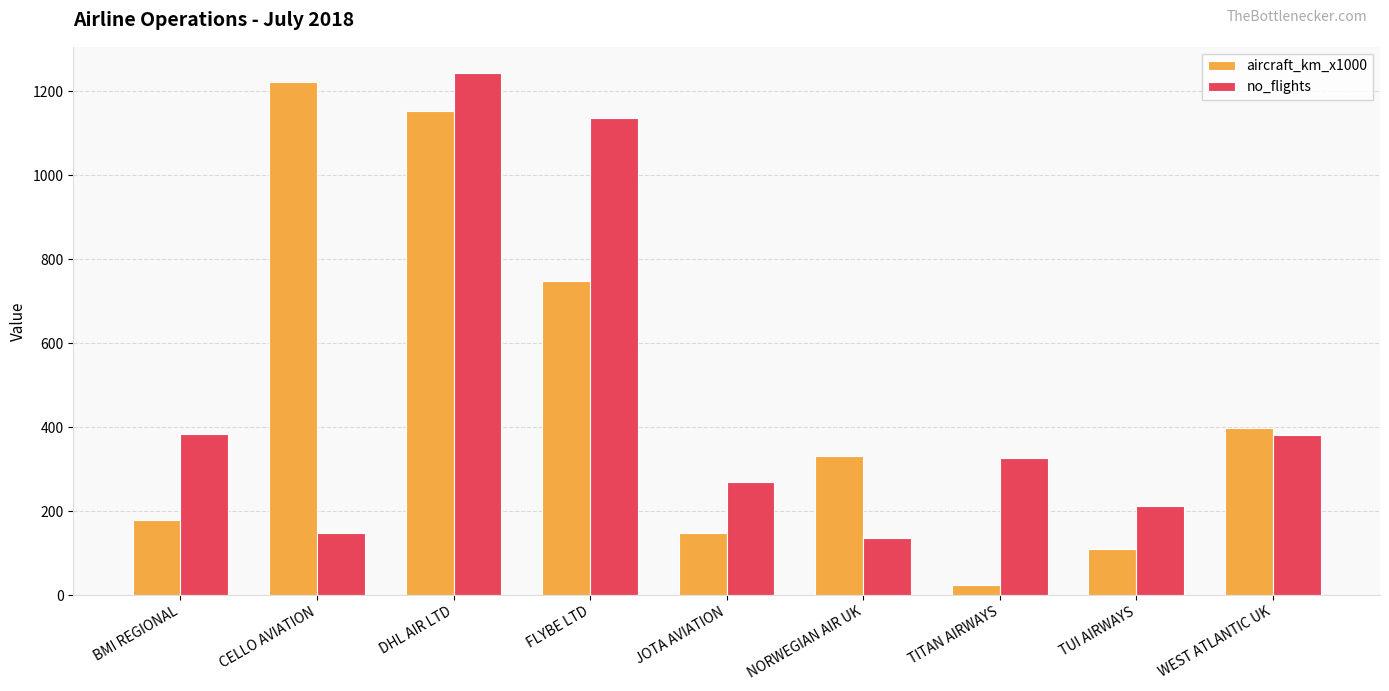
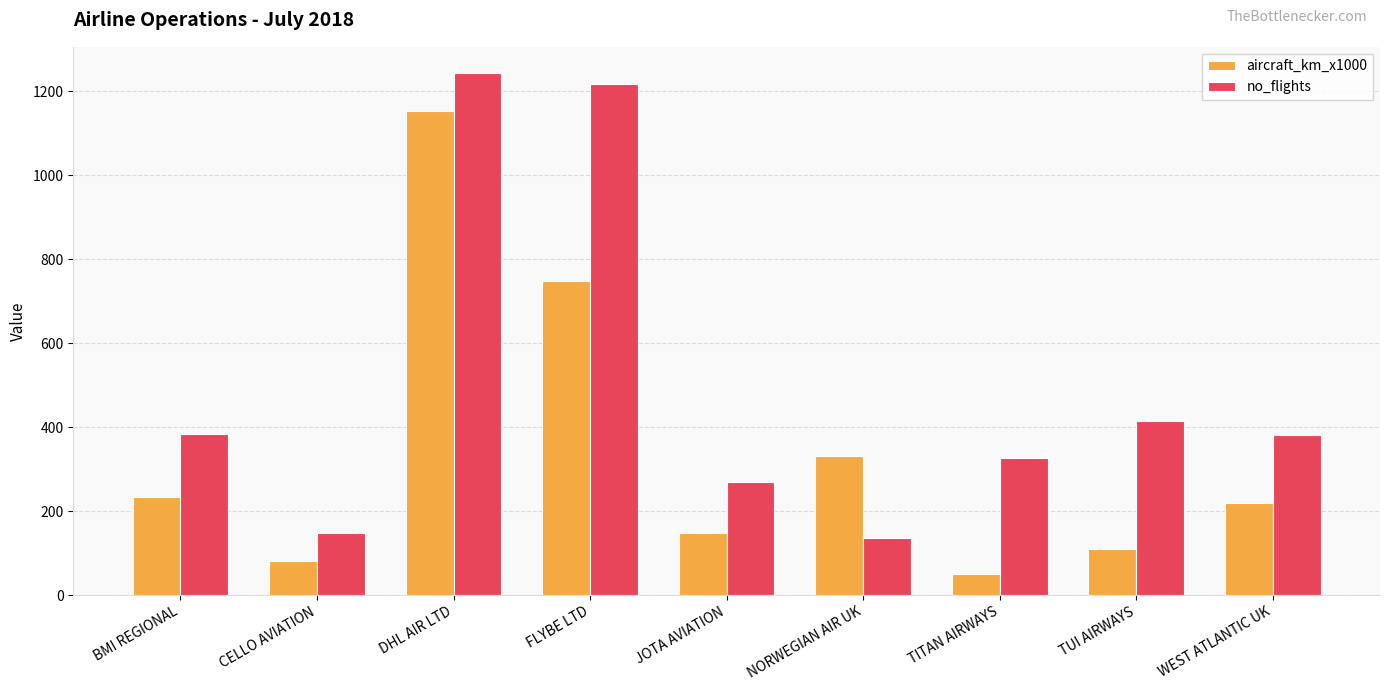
aircraft_km_x1000, BMI REGIONAL: 180 -> 230
aircraft_km_x1000, CELLO AVIATION: 1220 -> 80
no_flights, FLYBE LTD: 1140 -> 1220
aircraft_km_x1000, TITAN AIRWAYS: 20 -> 50
no_flights, TUI AIRWAYS: 210 -> 420
aircraft_km_x1000, WEST ATLANTIC UK: 400 -> 220
